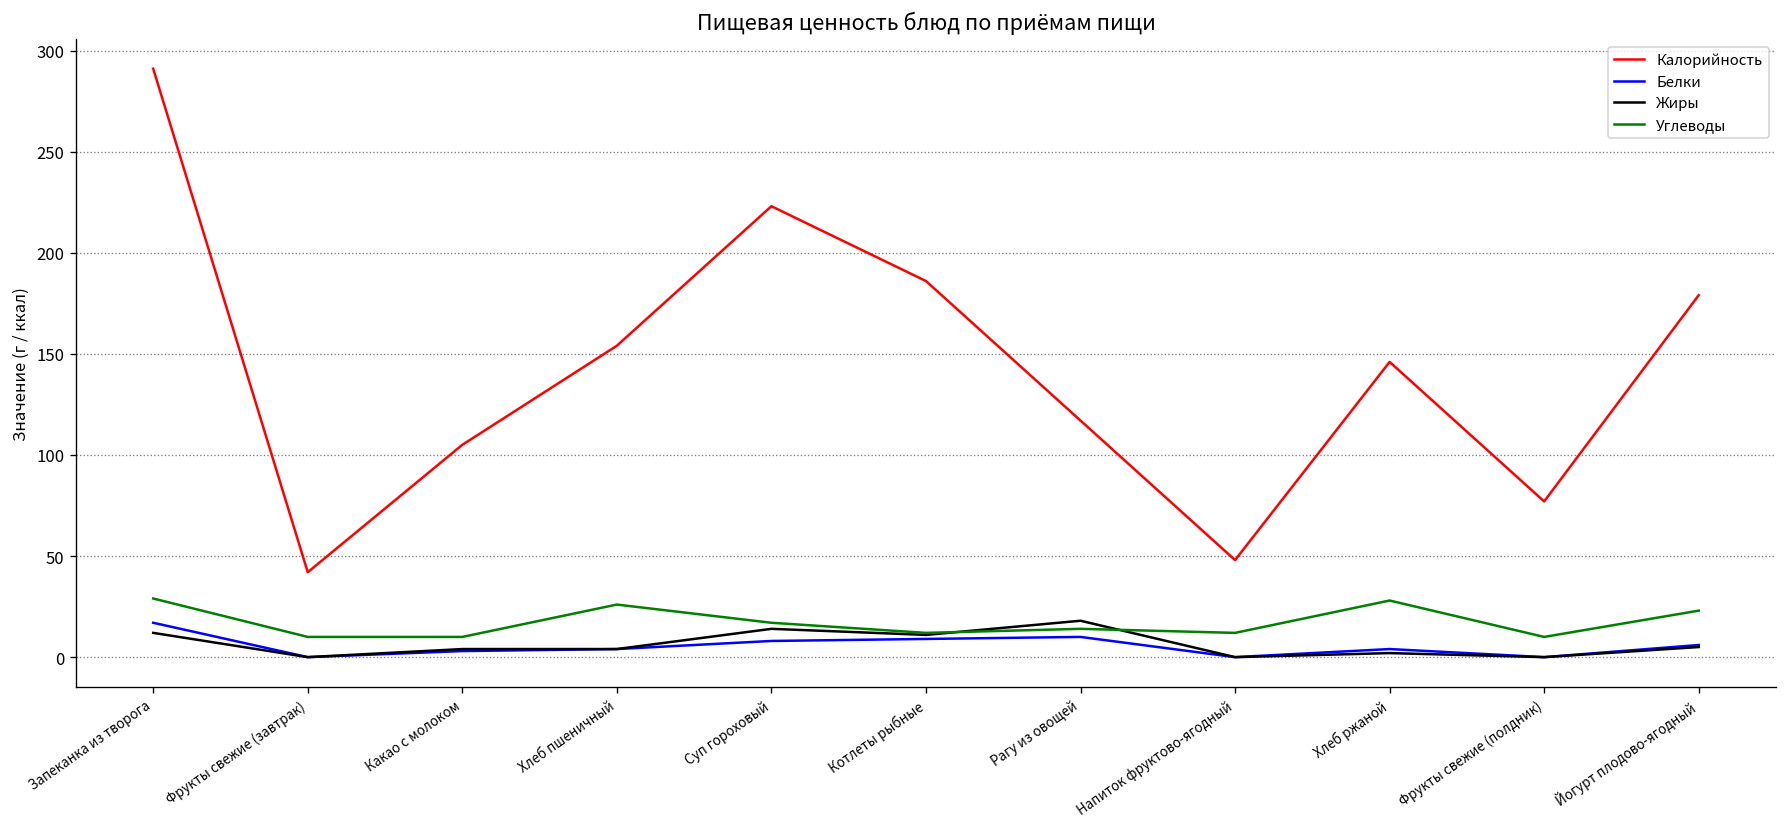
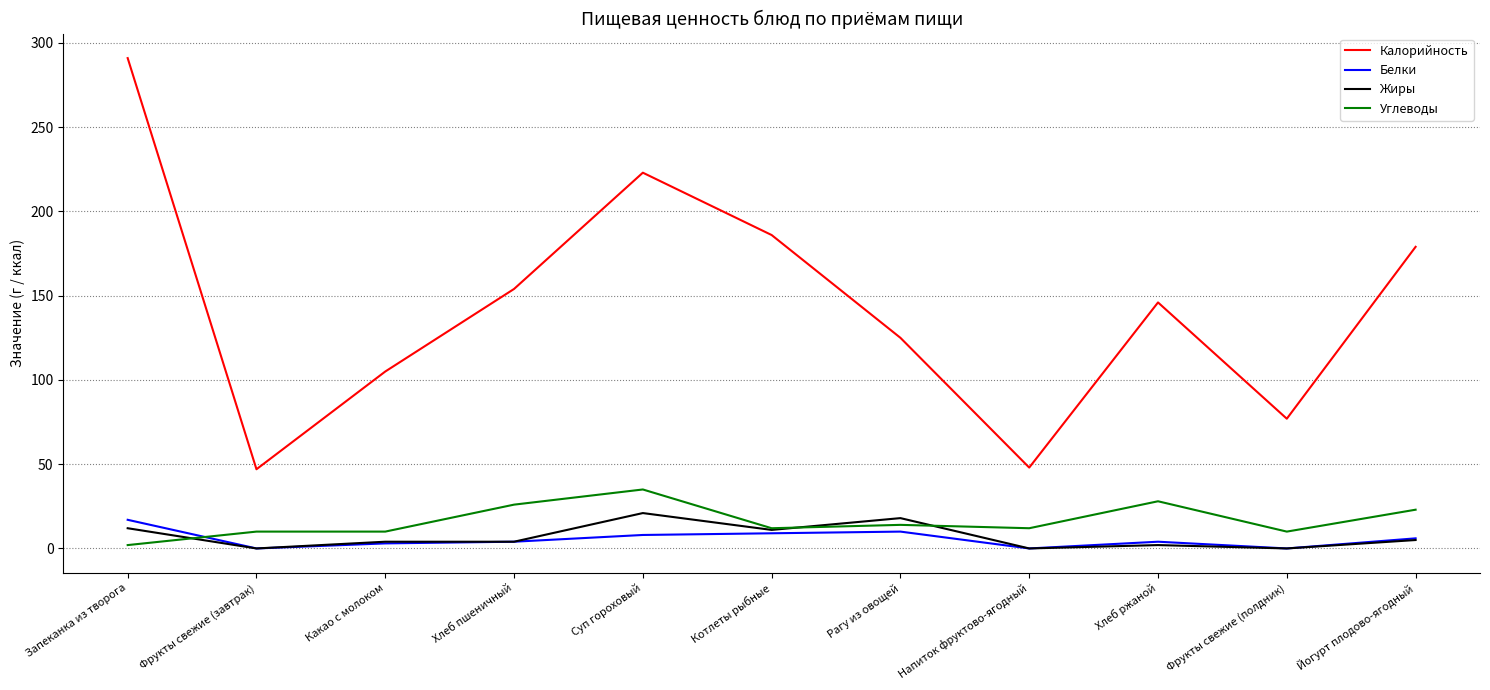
Углеводы, Запеканка из творога: 29 -> 2
Калорийность, Фрукты свежие (завтрак): 42 -> 47
Жиры, Суп гороховый: 14 -> 21
Углеводы, Суп гороховый: 17 -> 35
Калорийность, Рагу из овощей: 117 -> 125
